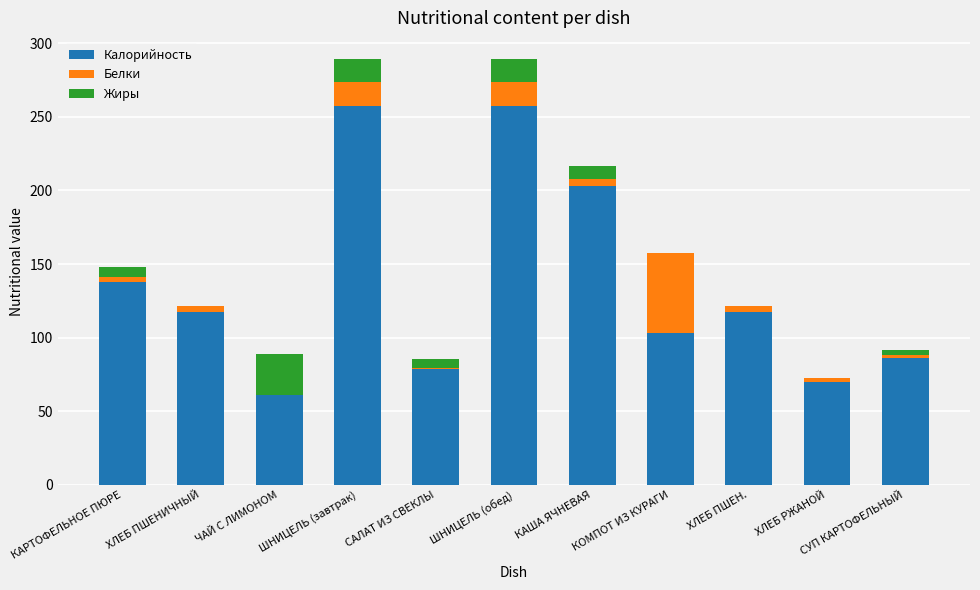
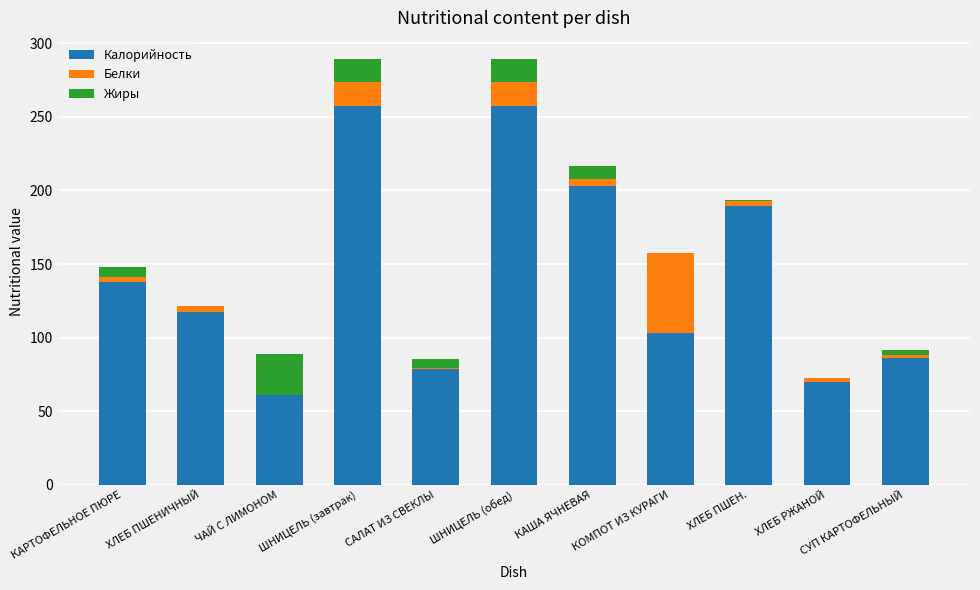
Калорийность, ХЛЕБ ПШЕН.: 118 -> 189
